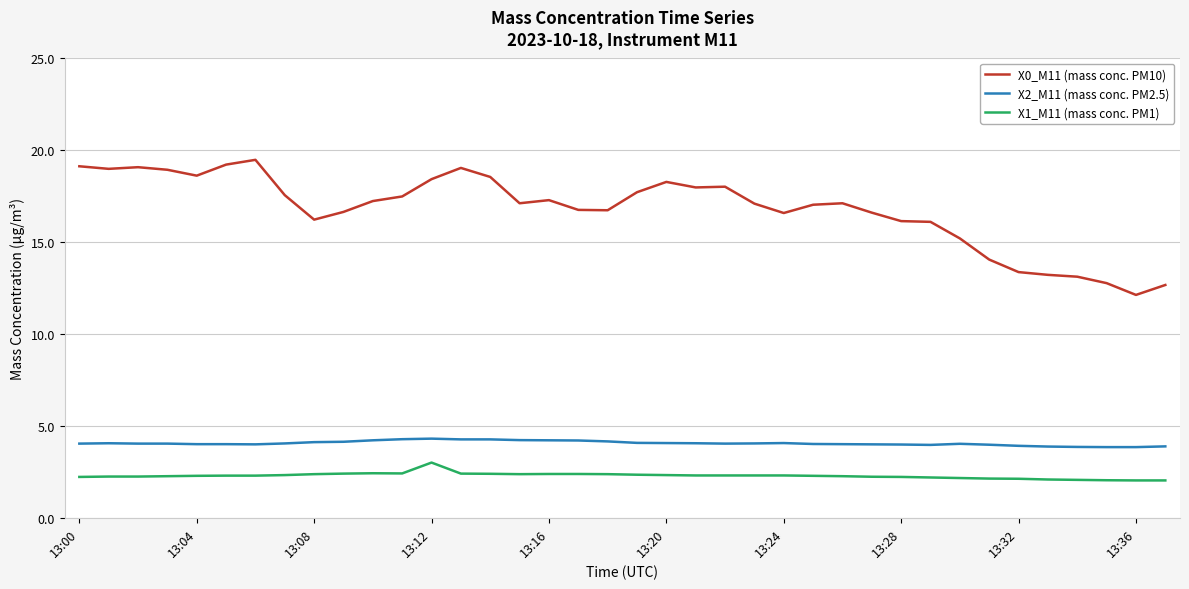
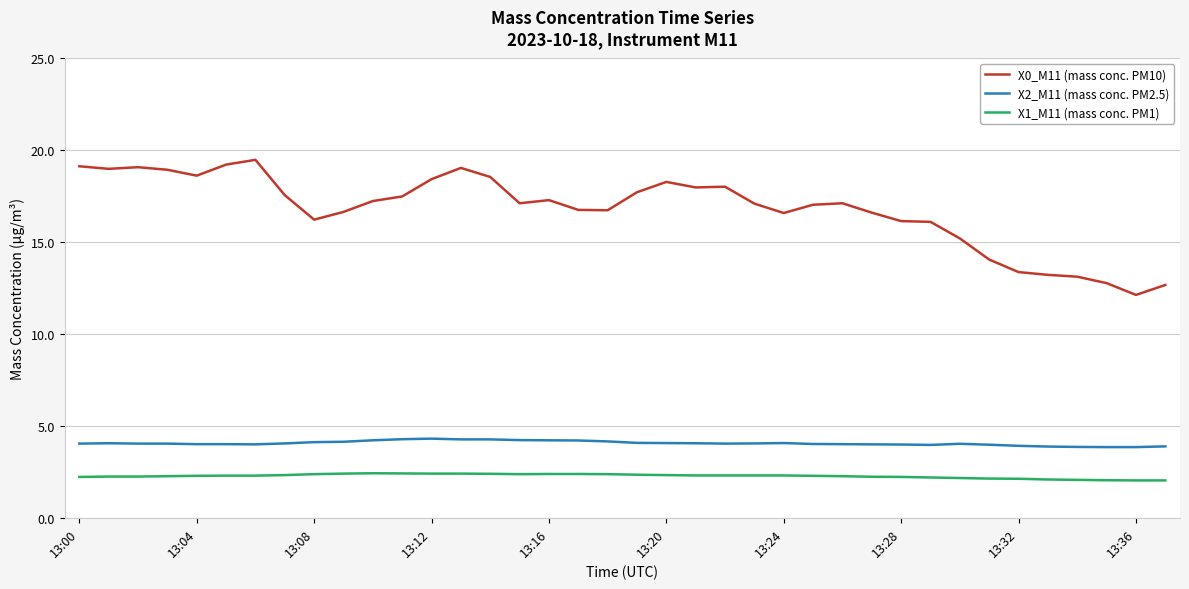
X1_M11 (mass conc. PM1), 13:12: 3.0 -> 2.4
